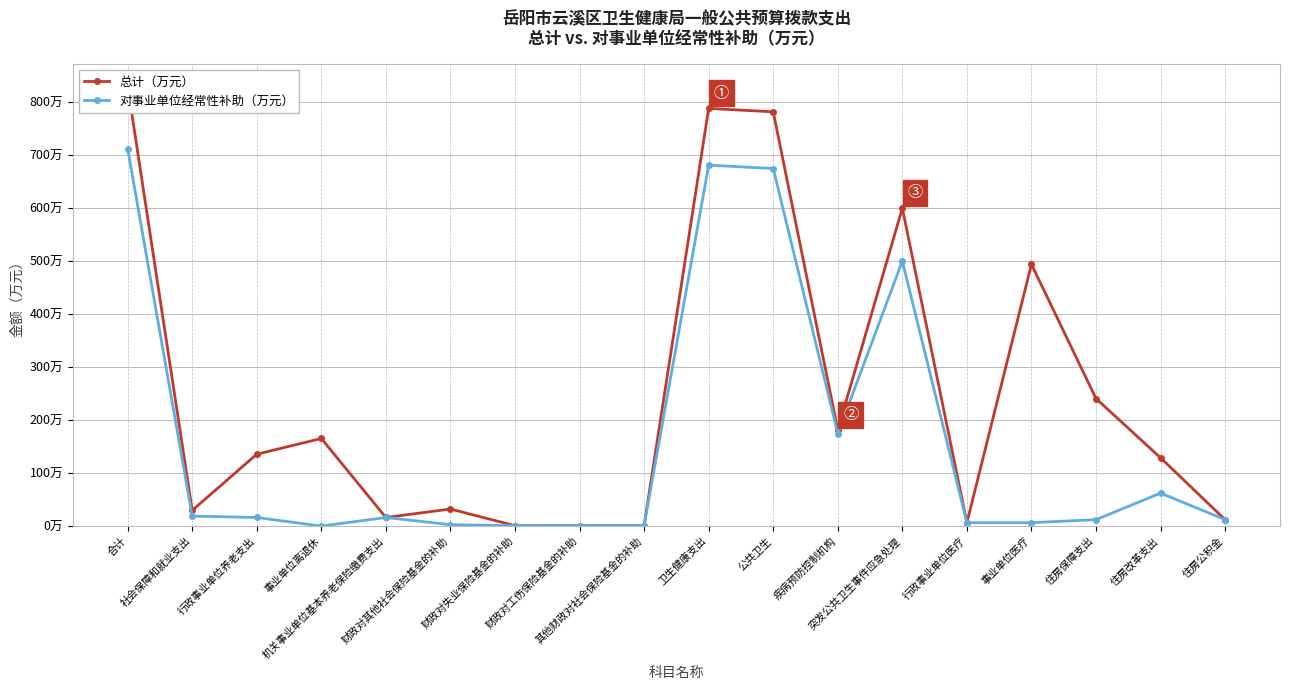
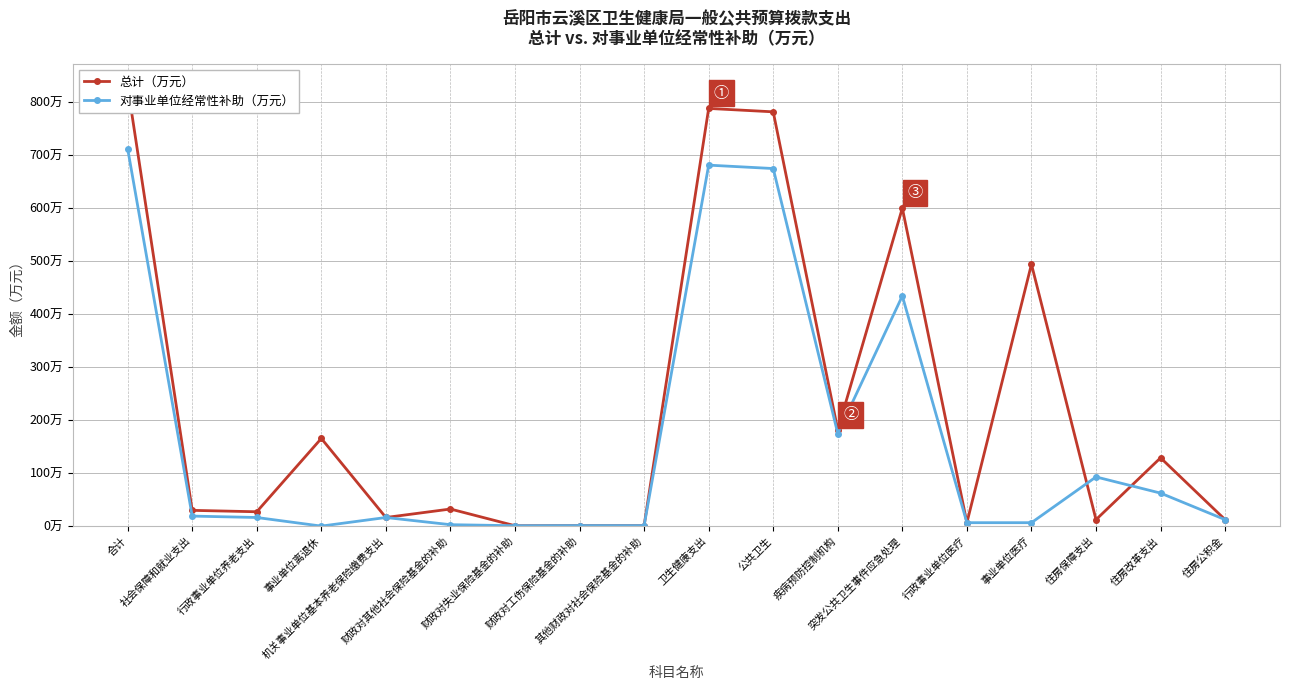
总计（万元）, 行政事业单位养老支出: 140万 -> 30万
对事业单位经常性补助（万元）, 突发公共卫生事件应急处理: 500万 -> 430万
总计（万元）, 住房保障支出: 240万 -> 10万
对事业单位经常性补助（万元）, 住房保障支出: 10万 -> 90万
